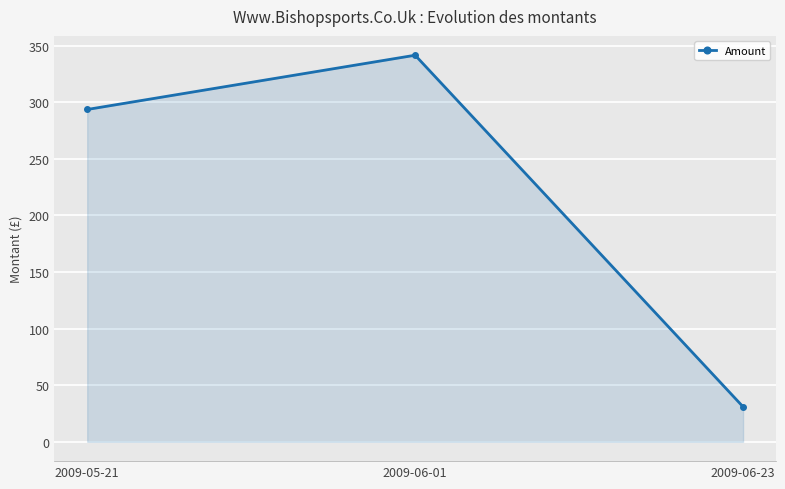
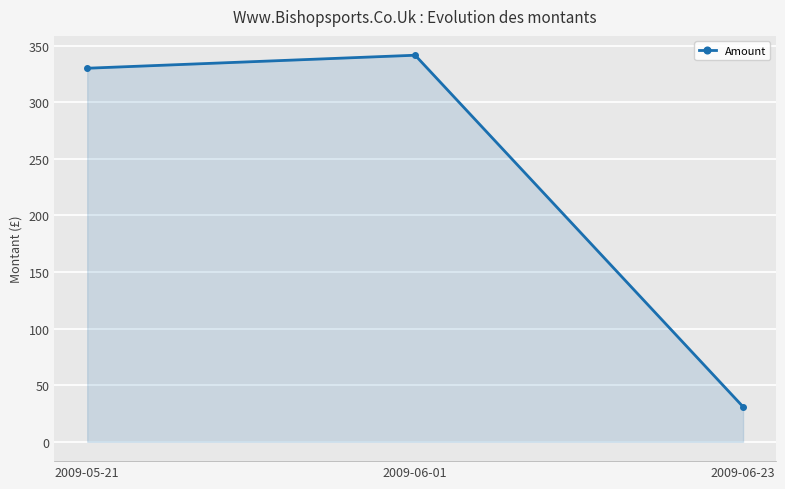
2009-05-21: 294 -> 330
